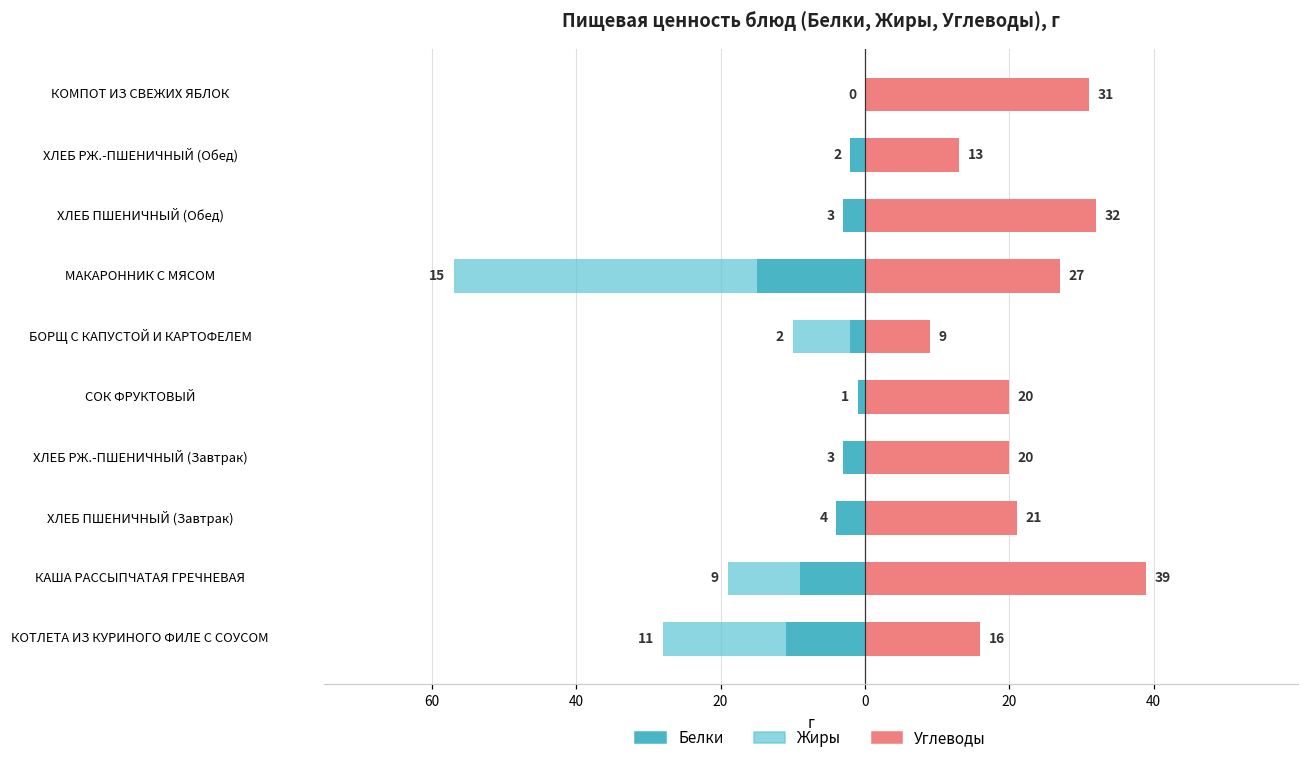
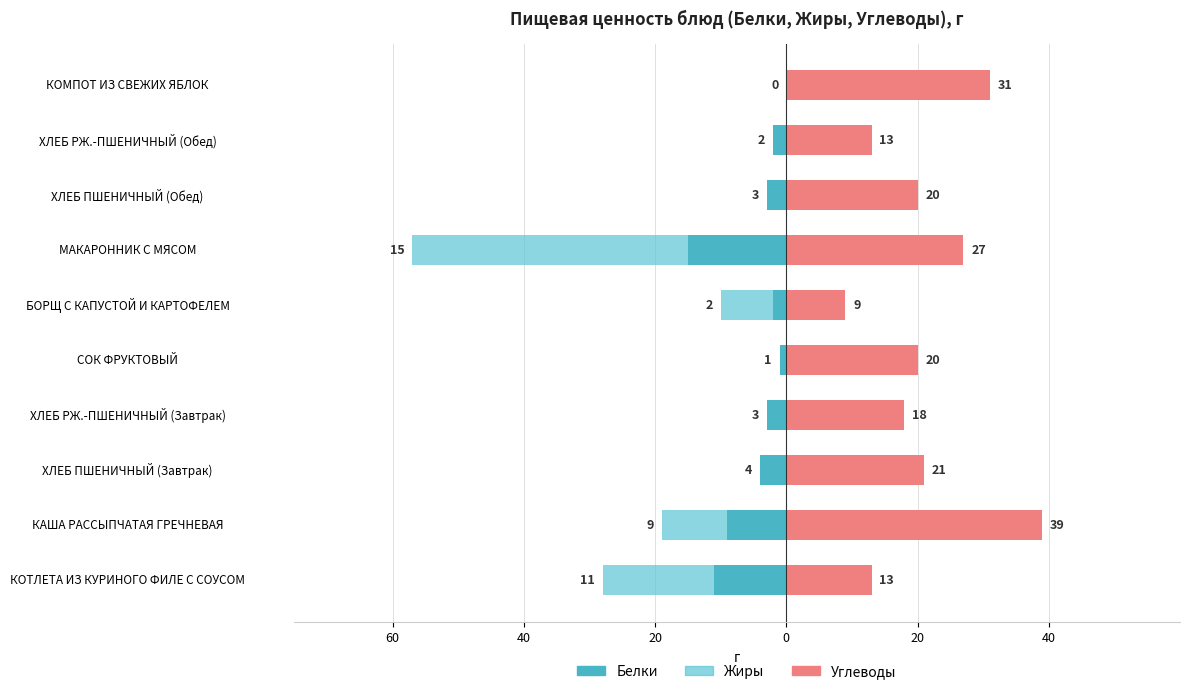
Углеводы, ХЛЕБ ПШЕНИЧНЫЙ (Обед): 32 -> 20
Углеводы, ХЛЕБ РЖ.-ПШЕНИЧНЫЙ (Завтрак): 20 -> 18
Углеводы, КОТЛЕТА ИЗ КУРИНОГО ФИЛЕ С СОУСОМ: 16 -> 13
